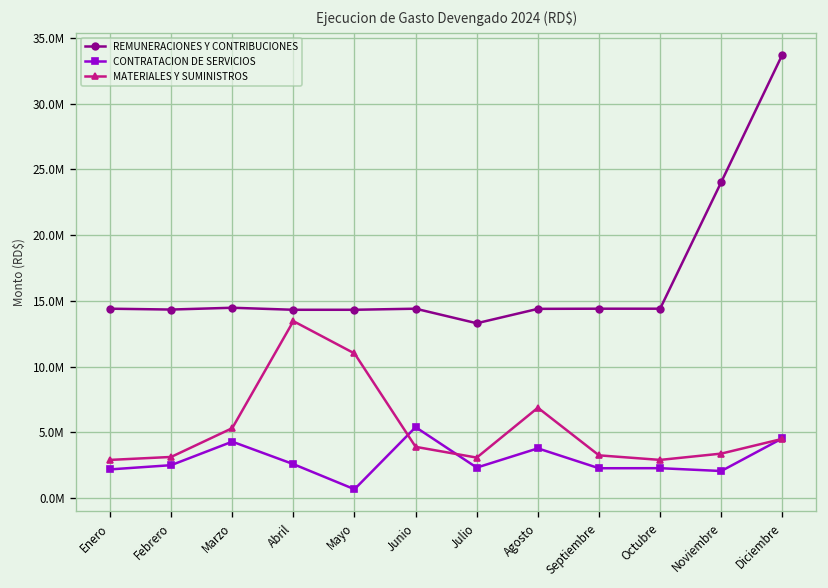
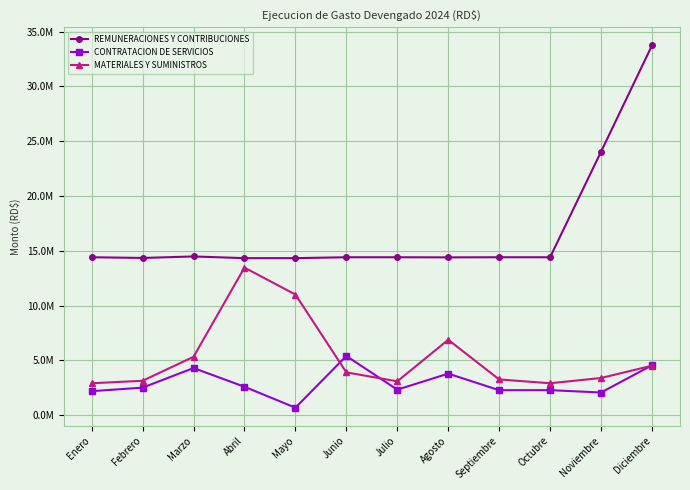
REMUNERACIONES Y CONTRIBUCIONES, Julio: 13300000 -> 14400000
